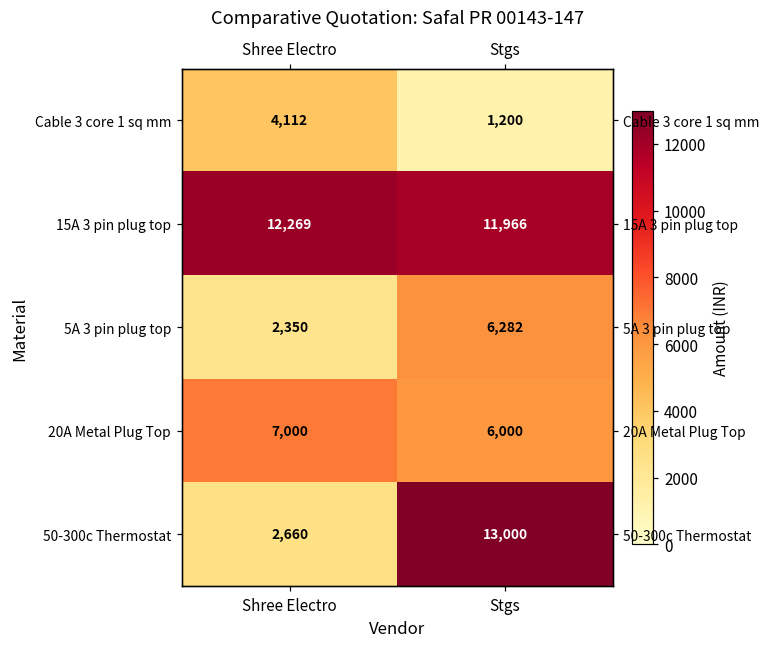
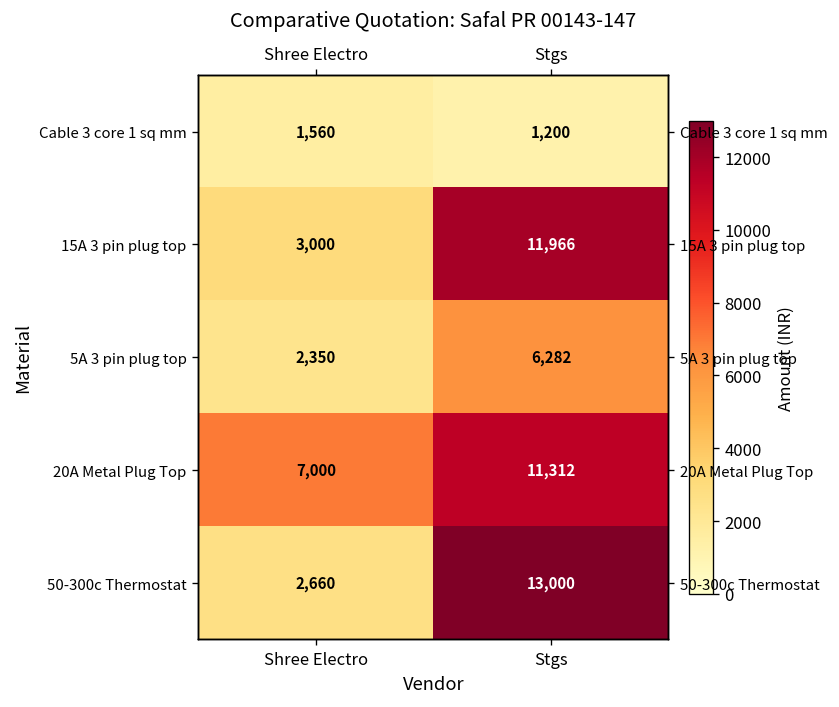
Cable 3 core 1 sq mm, Shree Electro: 4,112 -> 1,560
15A 3 pin plug top, Shree Electro: 12,269 -> 3,000
20A Metal Plug Top, Stgs: 6,000 -> 11,312
